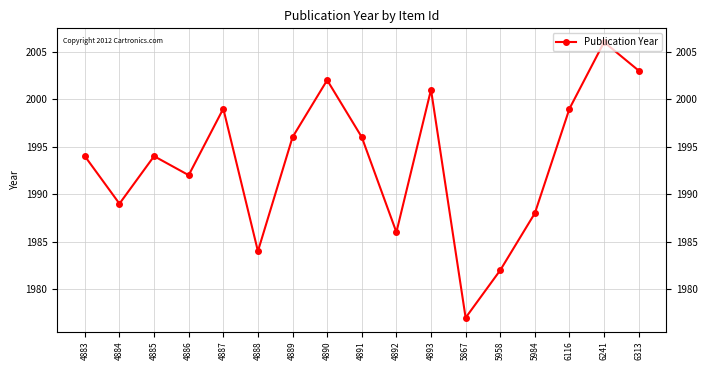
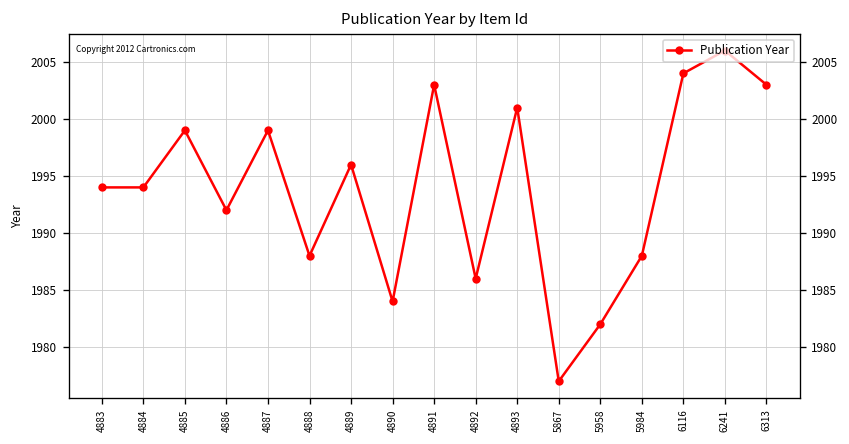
4884: 1989 -> 1994
4885: 1994 -> 1999
4888: 1984 -> 1988
4890: 2002 -> 1984
4891: 1996 -> 2003
6116: 1999 -> 2004
